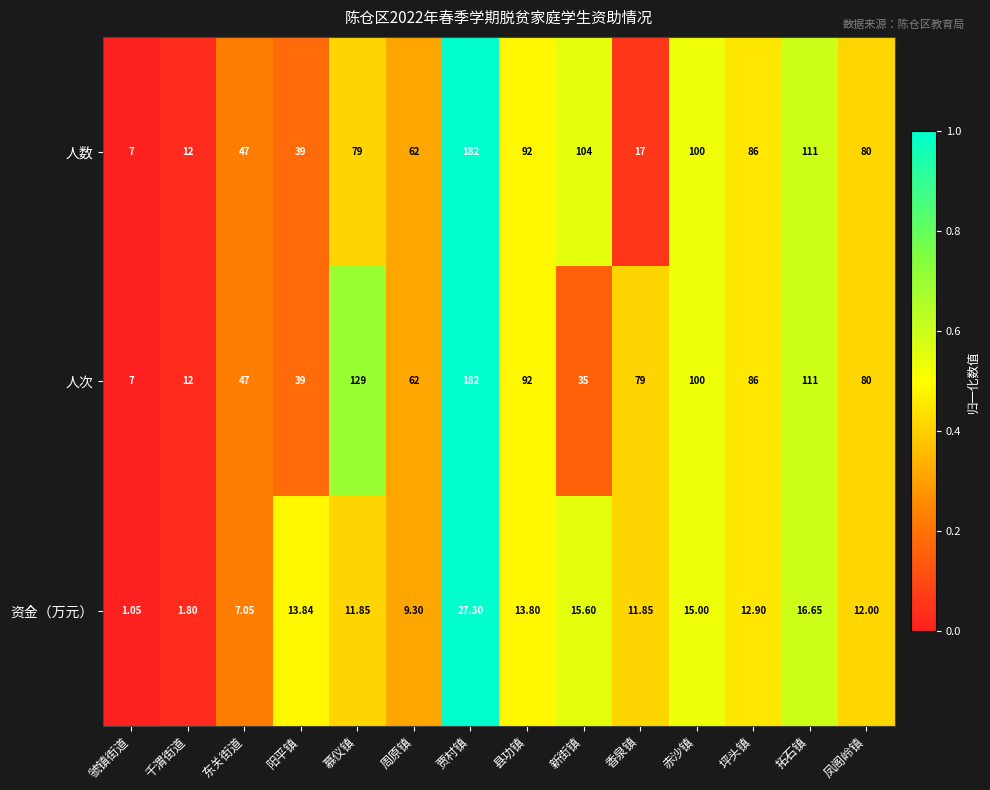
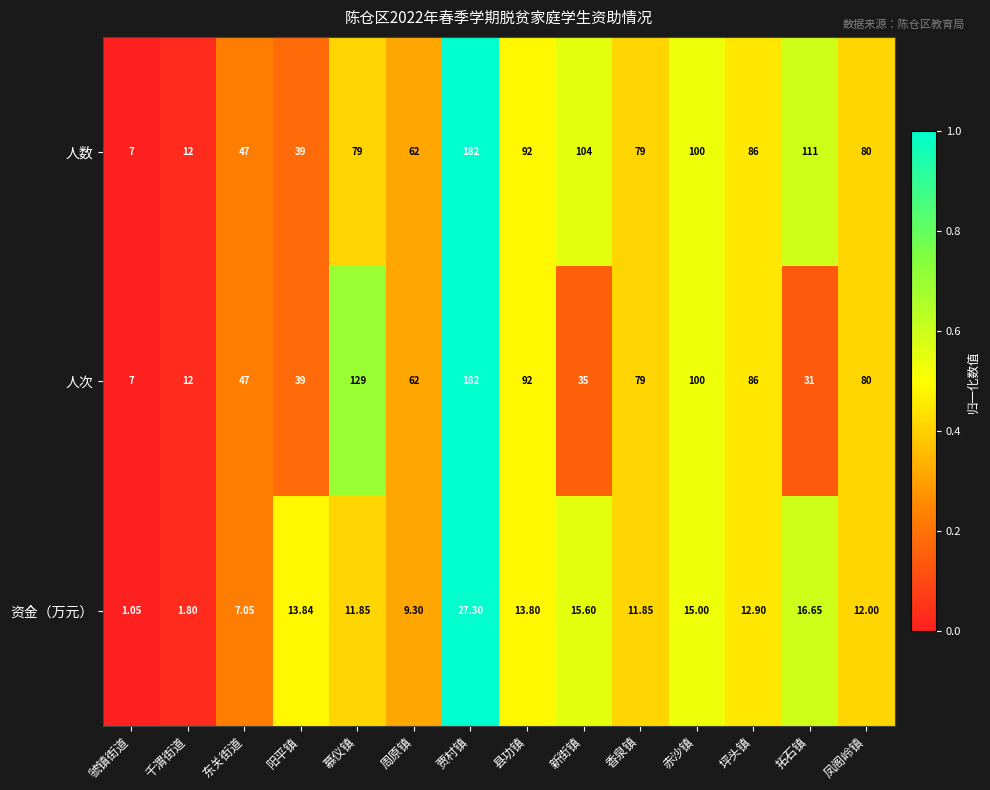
人数, 香泉镇: 17 -> 79
人次, 拓石镇: 111 -> 31
